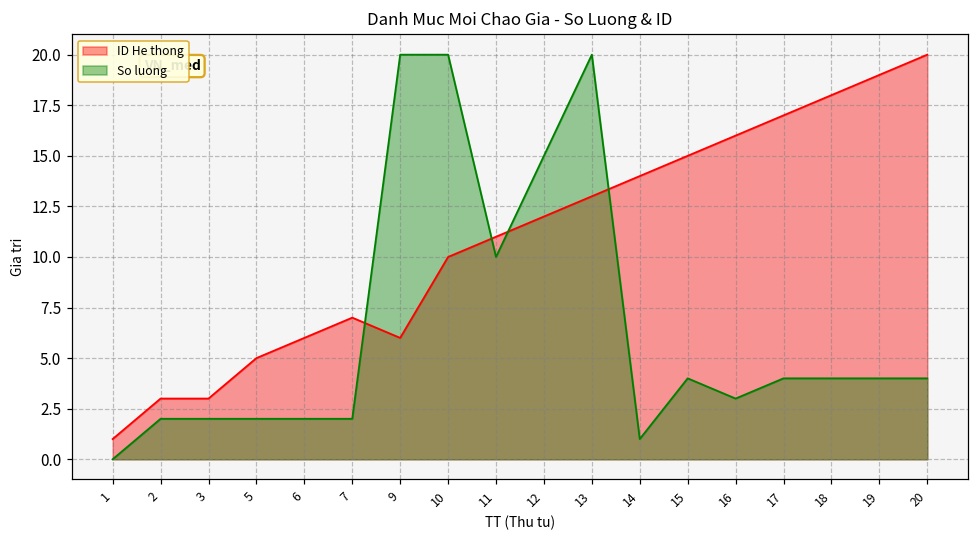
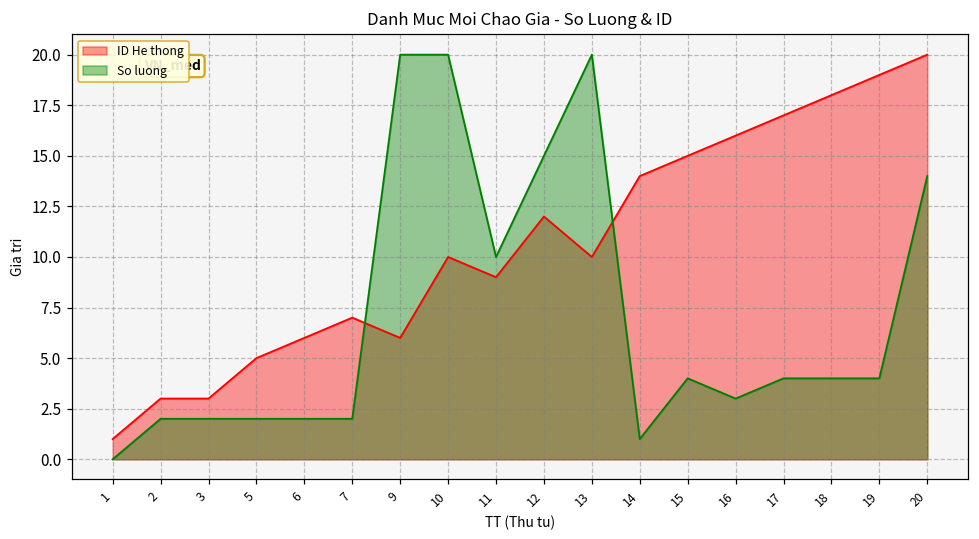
ID He thong, 11: 11 -> 9
ID He thong, 13: 13 -> 10
So luong, 20: 4 -> 14
